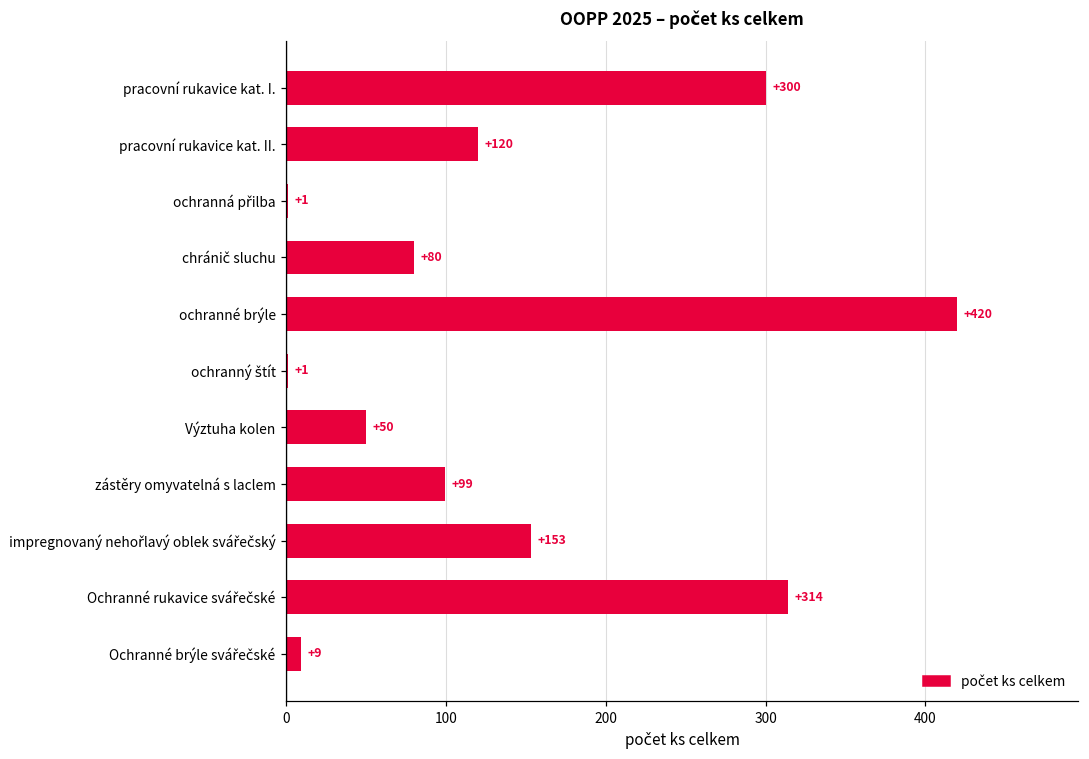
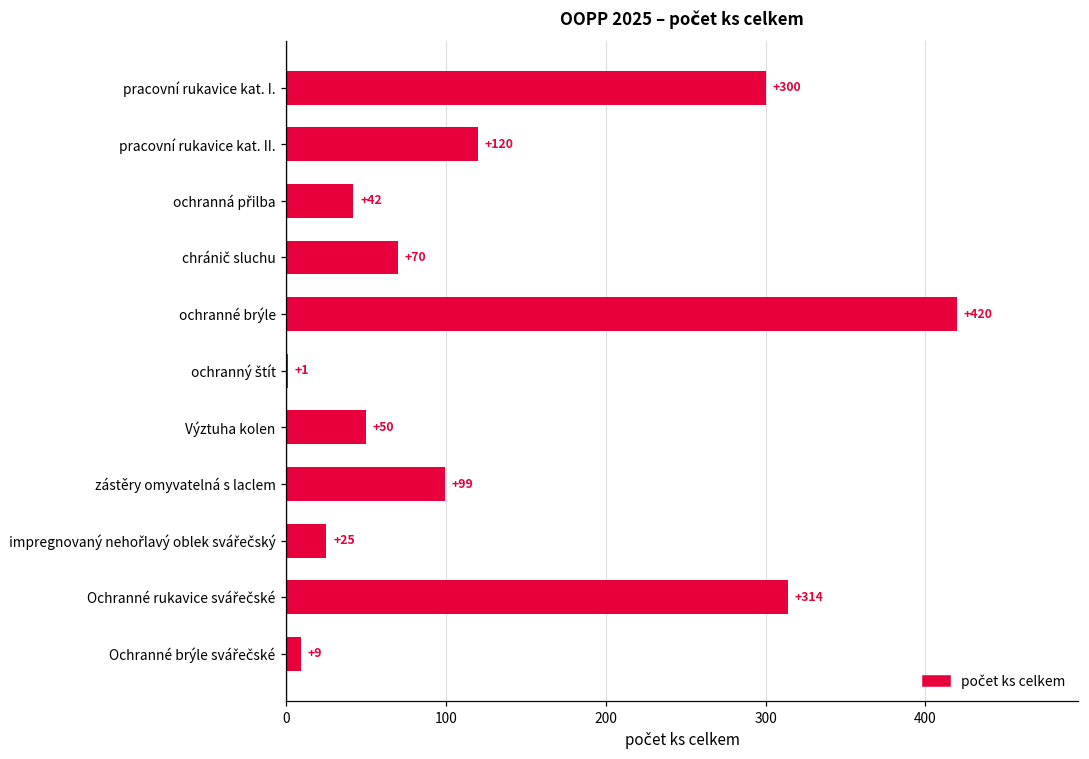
ochranná přilba: +1 -> +42
chránič sluchu: +80 -> +70
impregnovaný nehořlavý oblek svářečský: +153 -> +25
